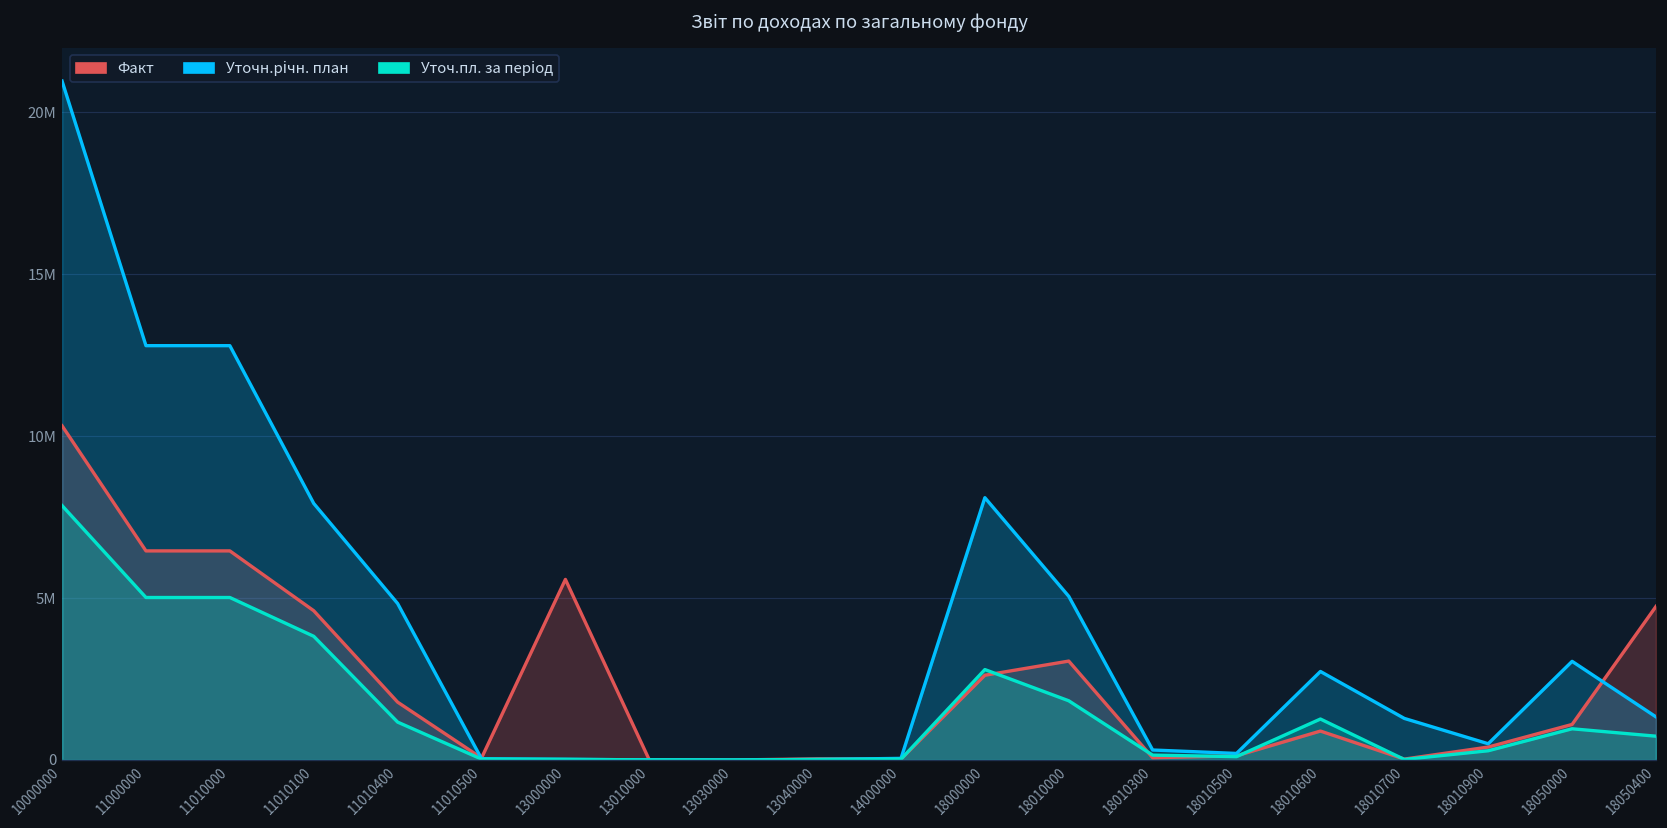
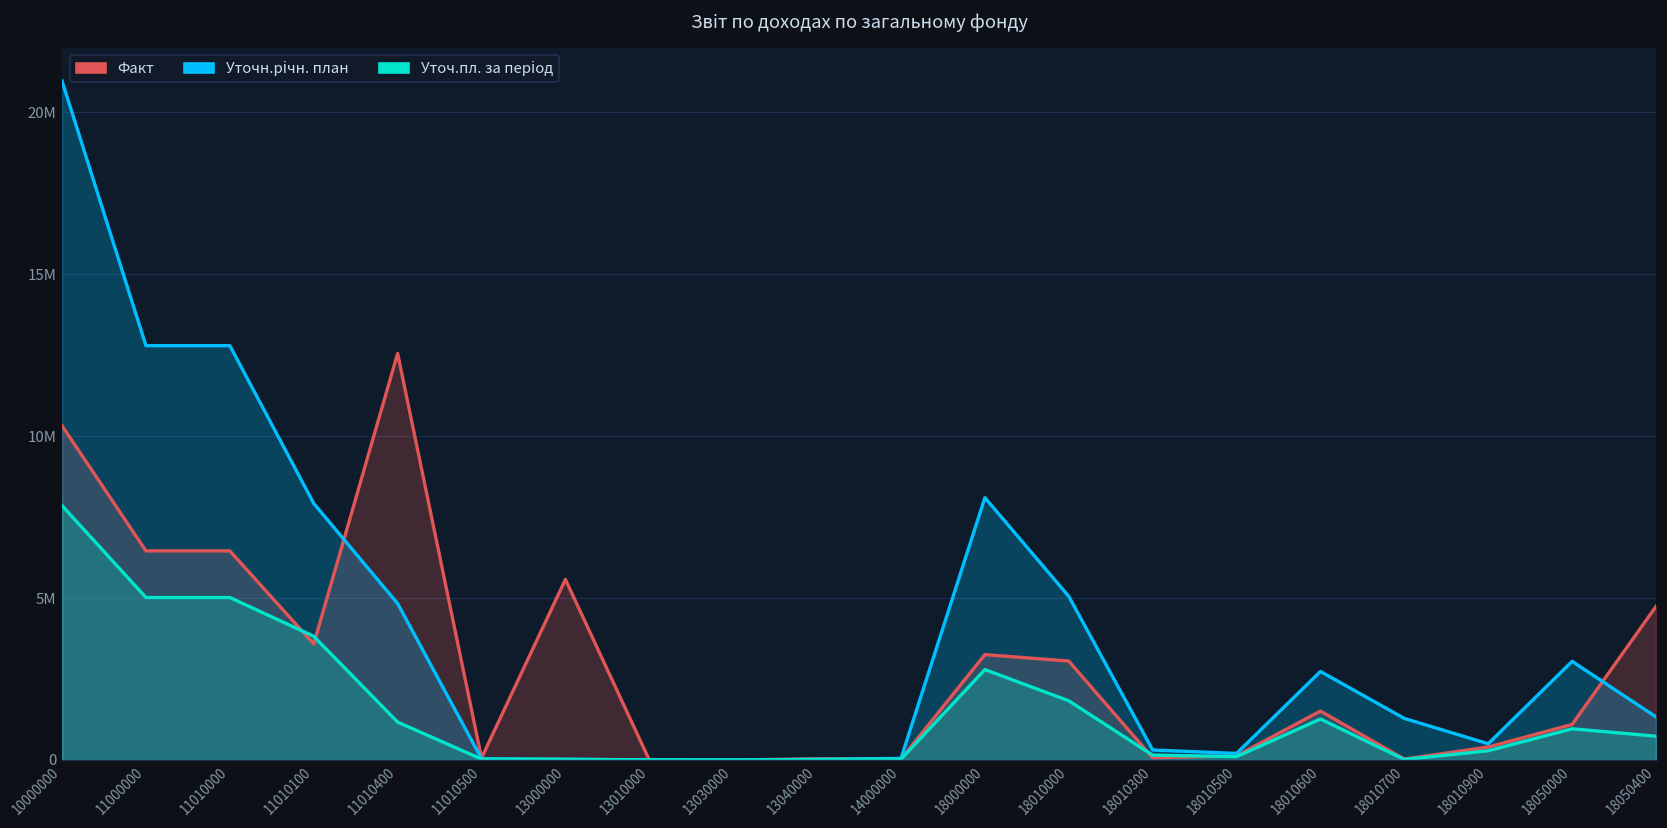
Факт, 11010100: 4600000 -> 3600000
Факт, 11010400: 1800000 -> 12600000
Факт, 18000000: 2600000 -> 3300000
Факт, 18010600: 900000 -> 1500000
